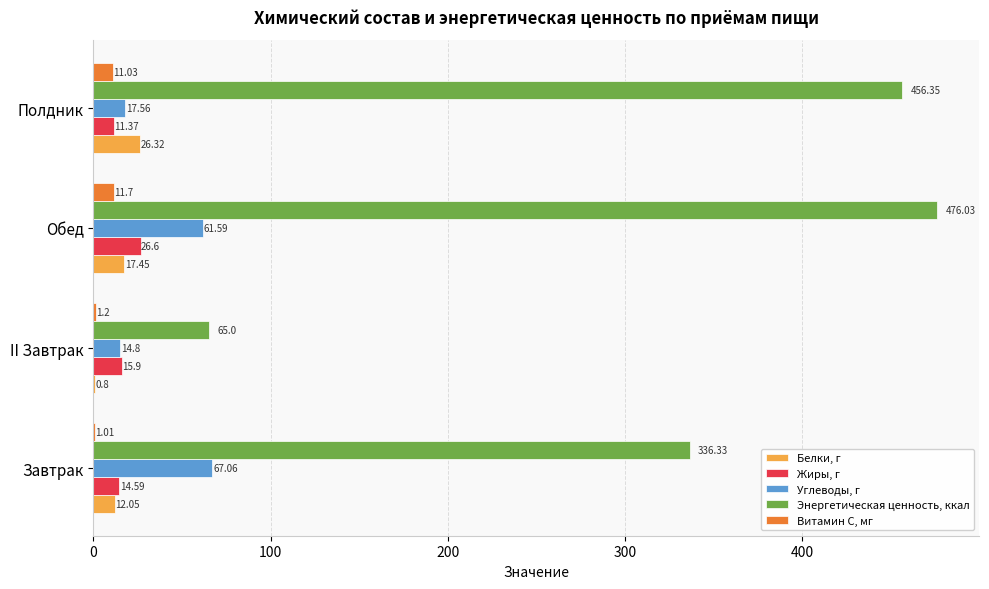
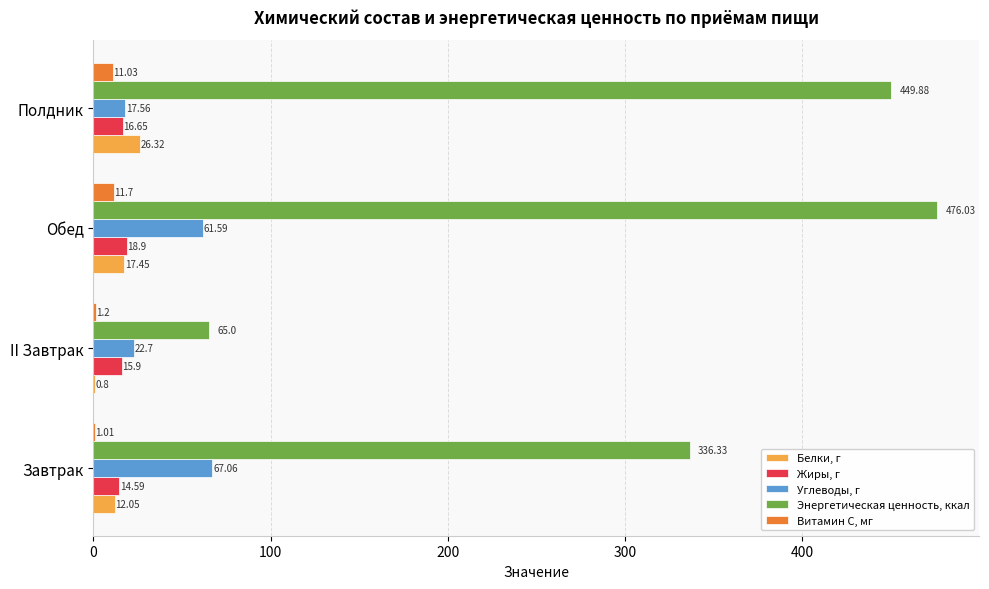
Энергетическая ценность, ккал, Полдник: 456.35 -> 449.88
Жиры, г, Полдник: 11.37 -> 16.65
Жиры, г, Обед: 26.6 -> 18.9
Углеводы, г, II Завтрак: 14.8 -> 22.7
